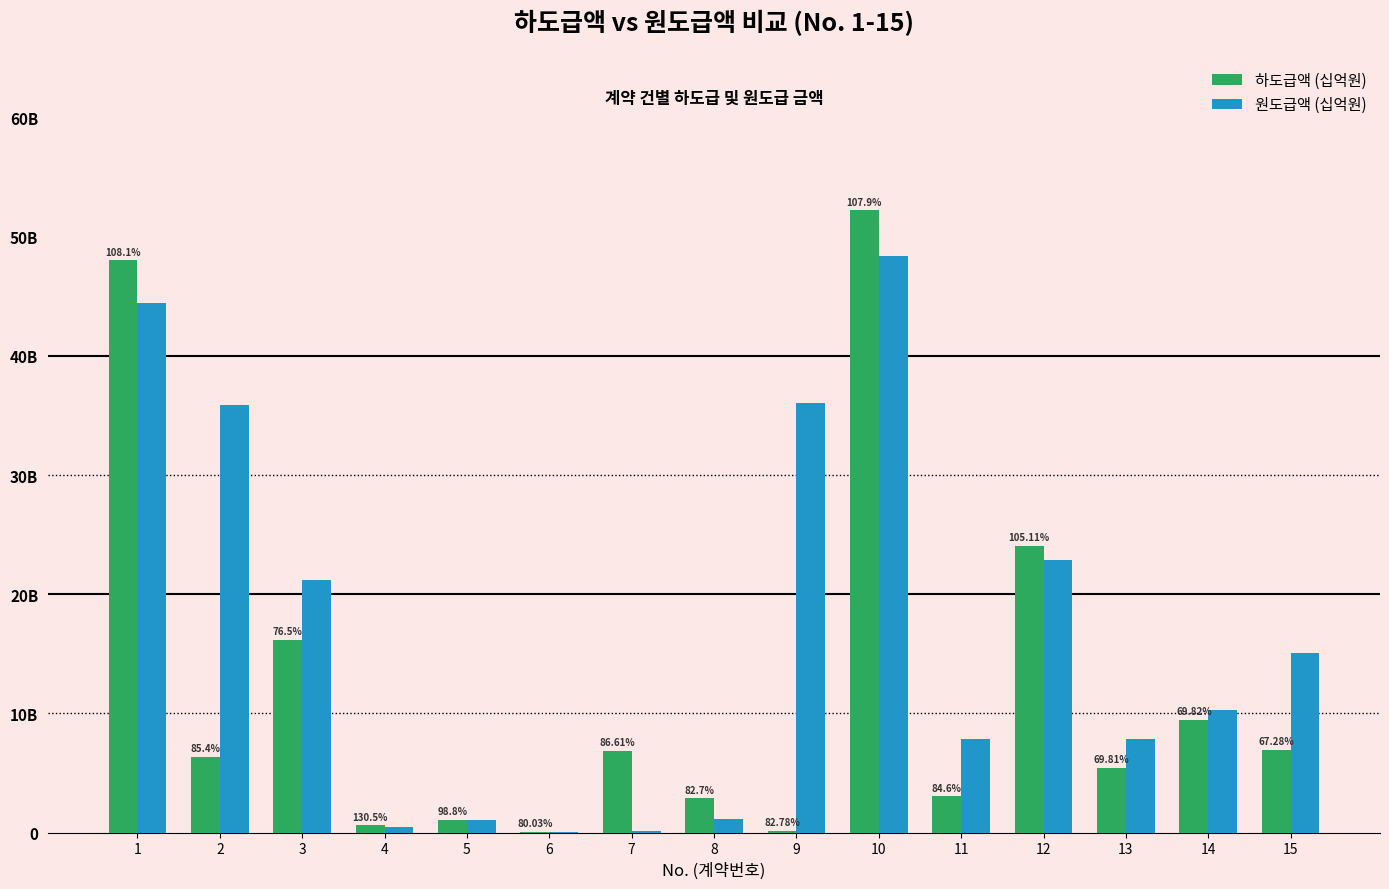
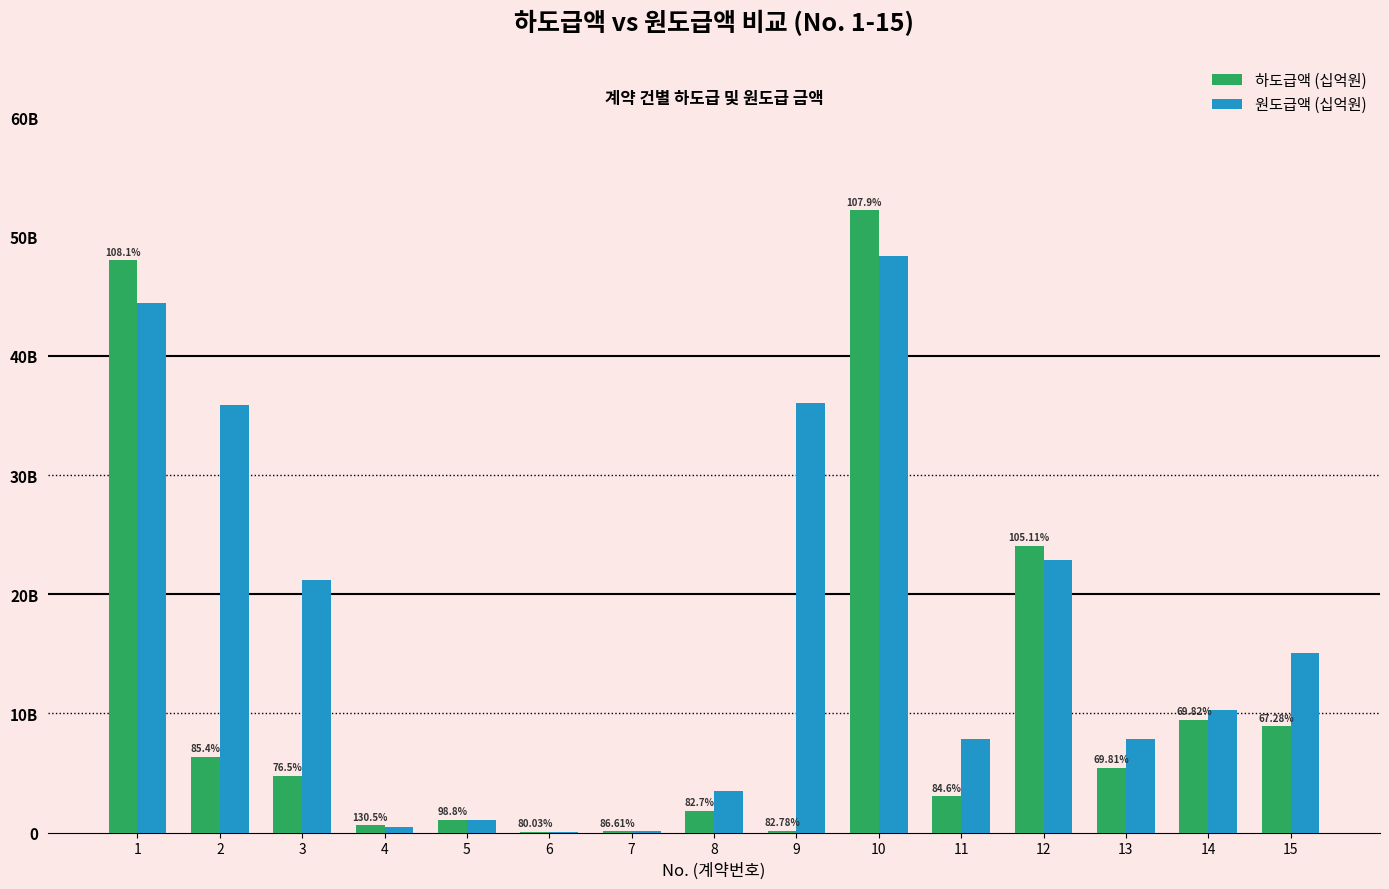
하도급액 (십억원), 3: 16200000000 -> 4700000000
하도급액 (십억원), 7: 6800000000 -> 100000000
하도급액 (십억원), 8: 2900000000 -> 1800000000
원도급액 (십억원), 8: 1100000000 -> 3500000000
하도급액 (십억원), 15: 6900000000 -> 8900000000
